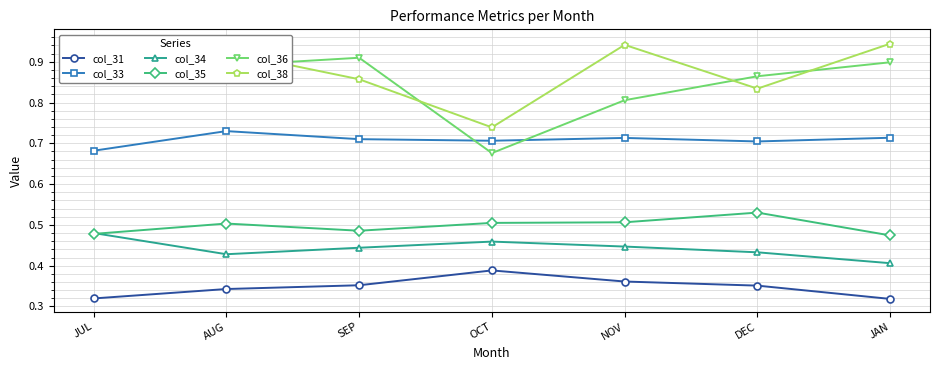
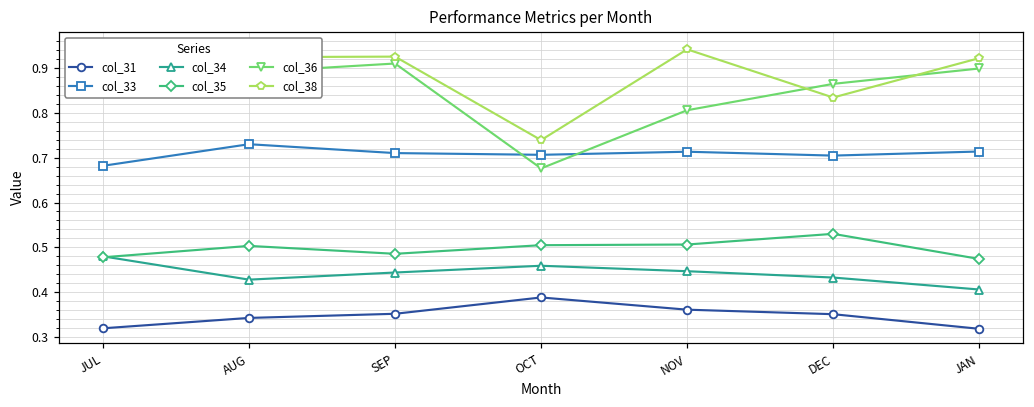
col_38, SEP: 0.86 -> 0.93
col_38, JAN: 0.94 -> 0.92
